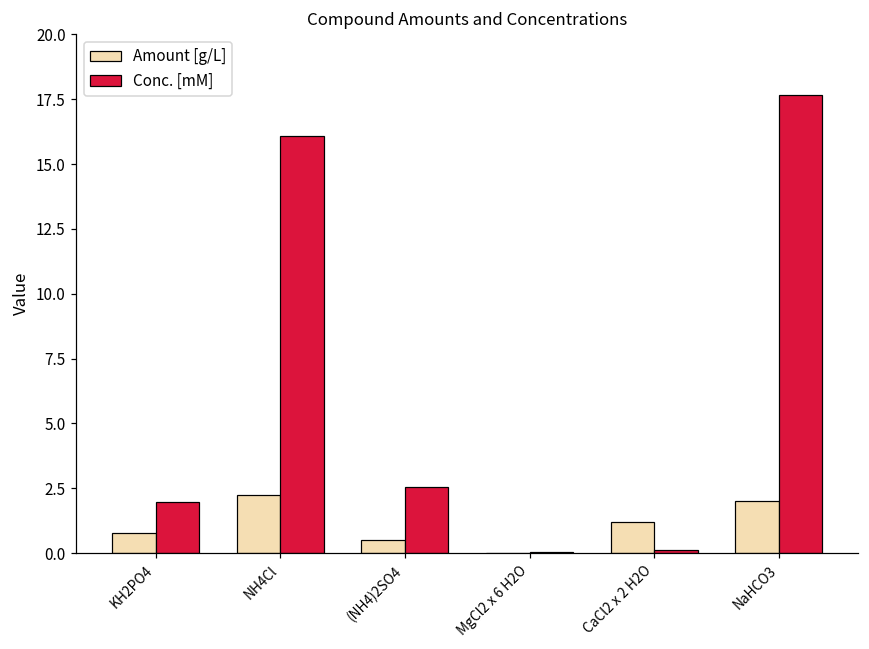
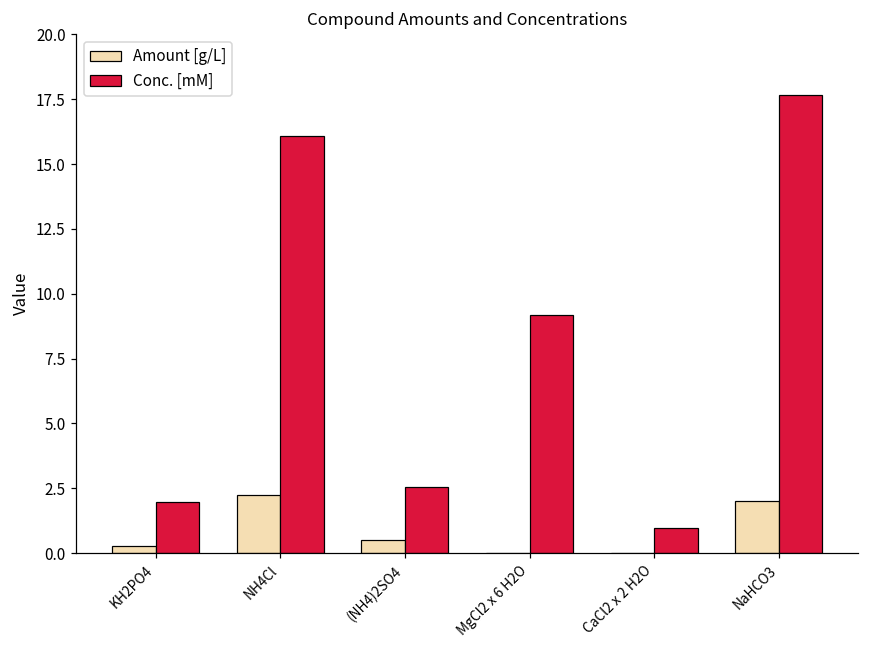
Amount [g/L], KH2PO4: 0.8 -> 0.3
Conc. [mM], MgCl2 x 6 H2O: 0.0 -> 9.2
Amount [g/L], CaCl2 x 2 H2O: 1.2 -> 0.0
Conc. [mM], CaCl2 x 2 H2O: 0.1 -> 1.0
